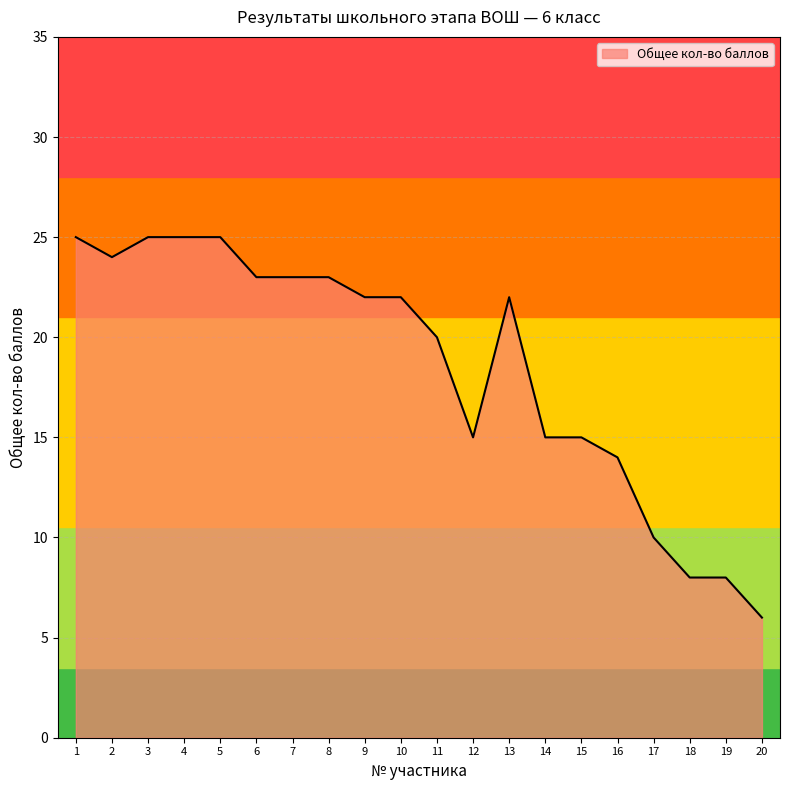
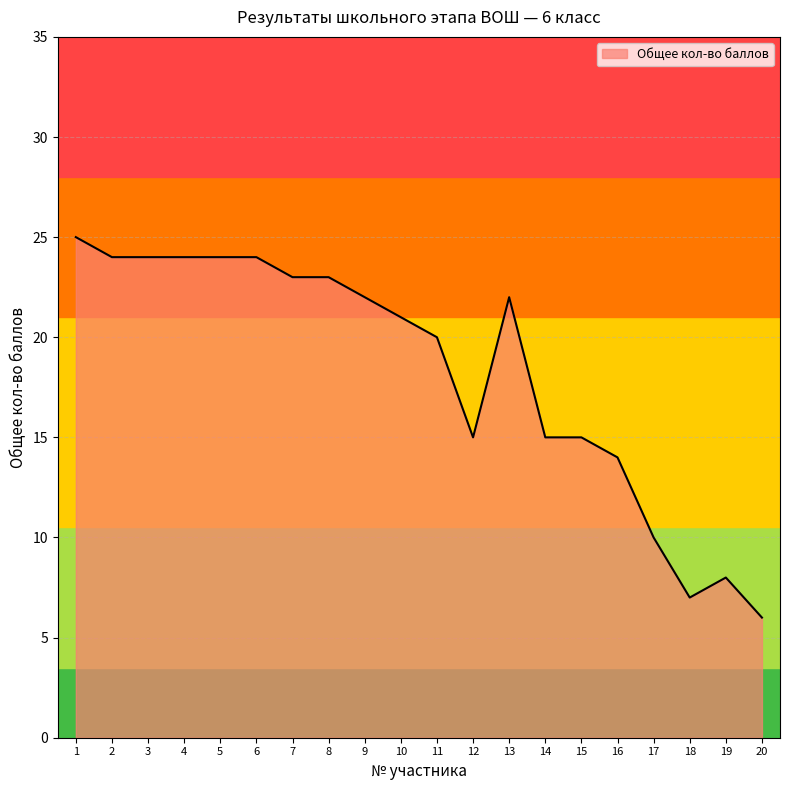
3: 25 -> 24
4: 25 -> 24
5: 25 -> 24
6: 23 -> 24
10: 22 -> 21
18: 8 -> 7
